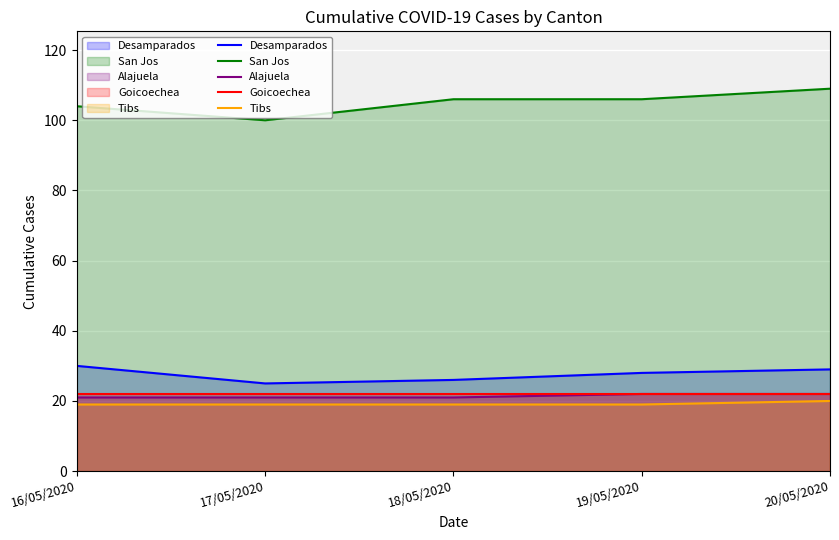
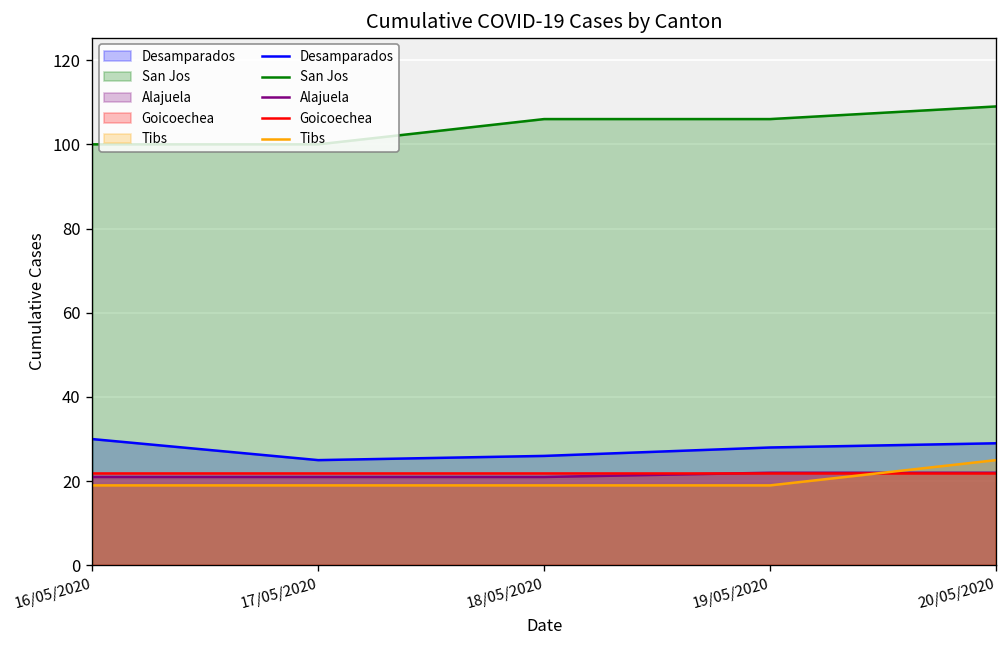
San Jos, 16/05/2020: 104 -> 100
Tibs, 20/05/2020: 20 -> 25
